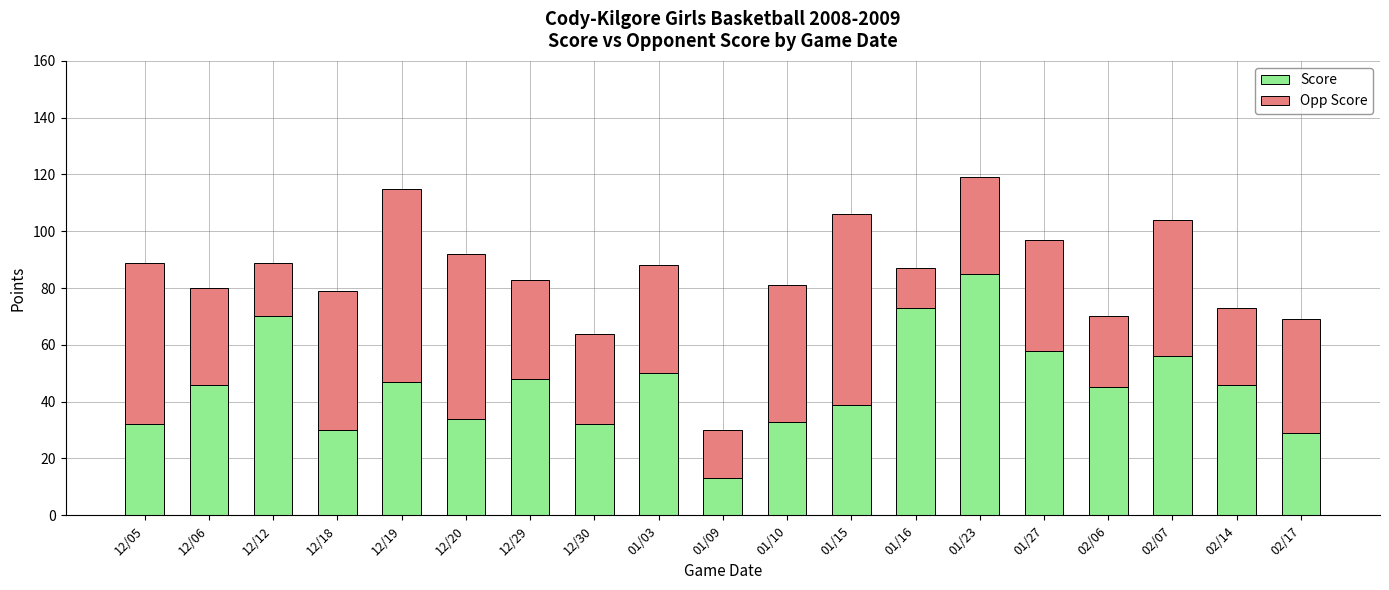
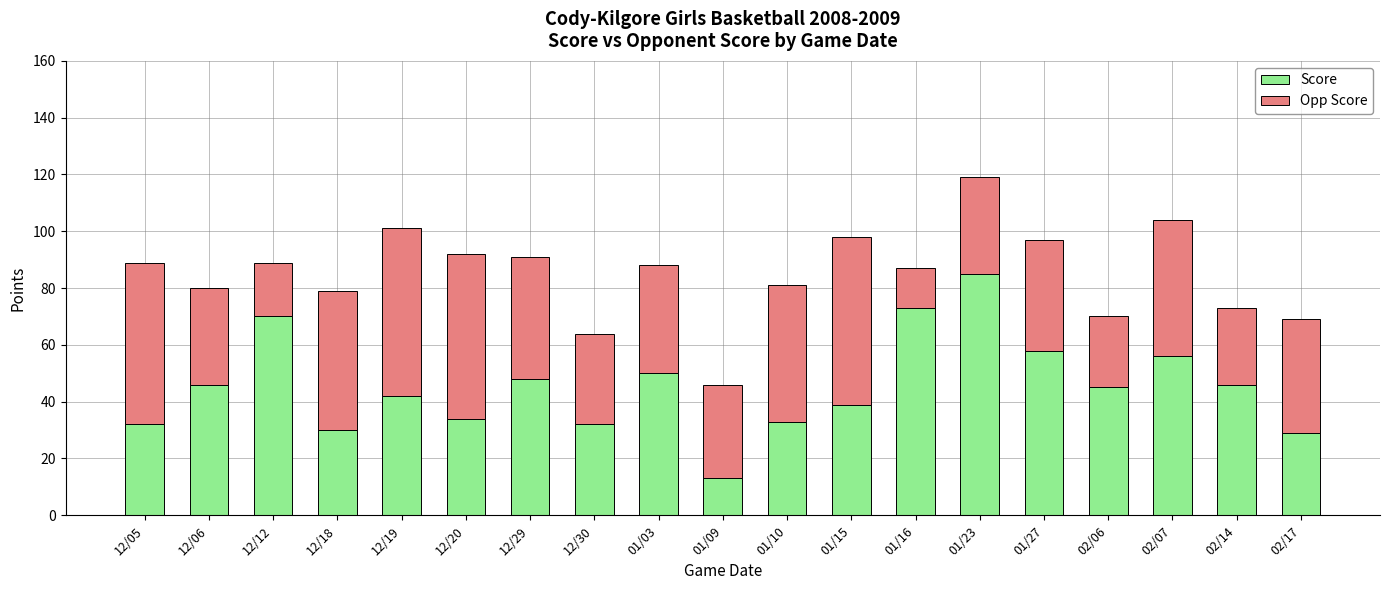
Score, 12/19: 47 -> 42
Opp Score, 12/19: 68 -> 59
Opp Score, 12/29: 35 -> 43
Opp Score, 01/09: 17 -> 33
Opp Score, 01/15: 67 -> 59
